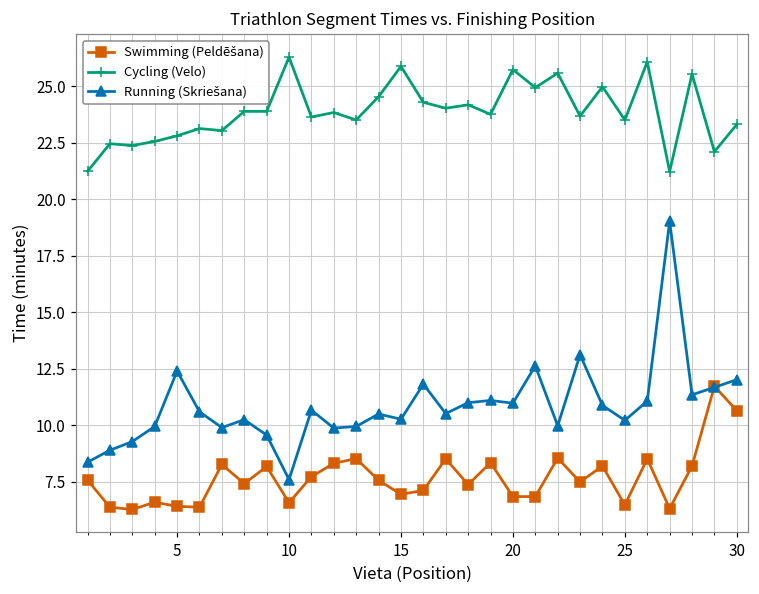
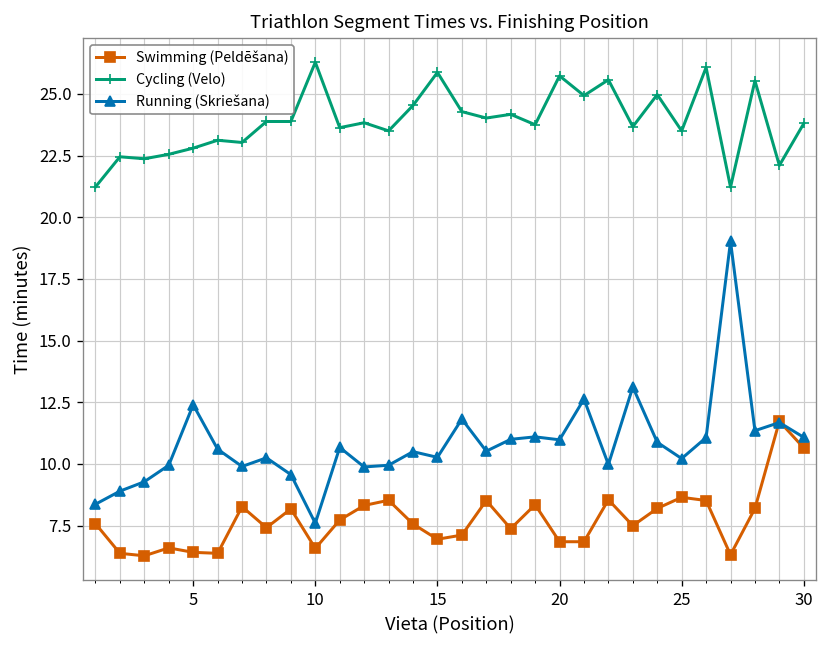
Swimming (Peldēšana), 25: 6.5 -> 8.7
Cycling (Velo), 30: 23.3 -> 23.8
Running (Skriešana), 30: 12.0 -> 11.1
